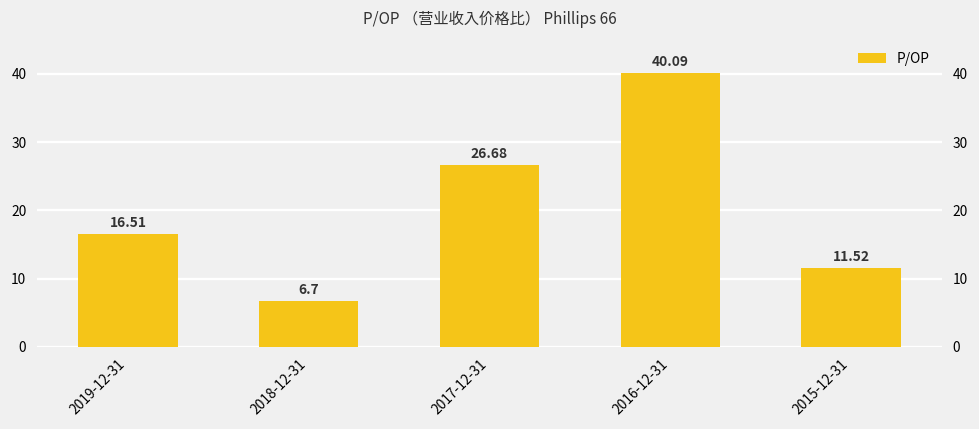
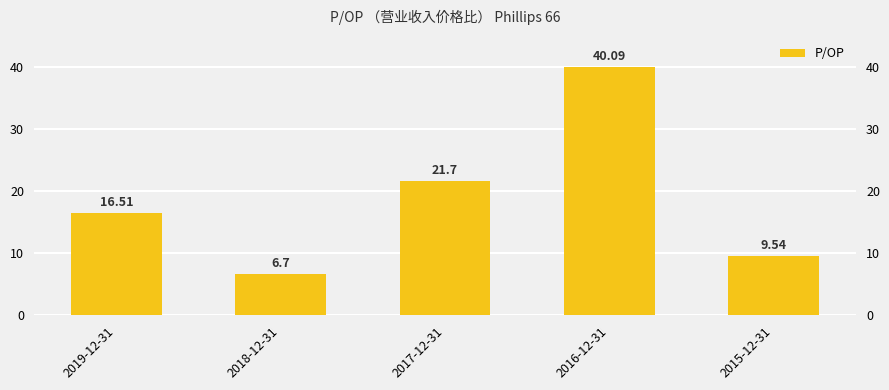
2017-12-31: 26.68 -> 21.7
2015-12-31: 11.52 -> 9.54
